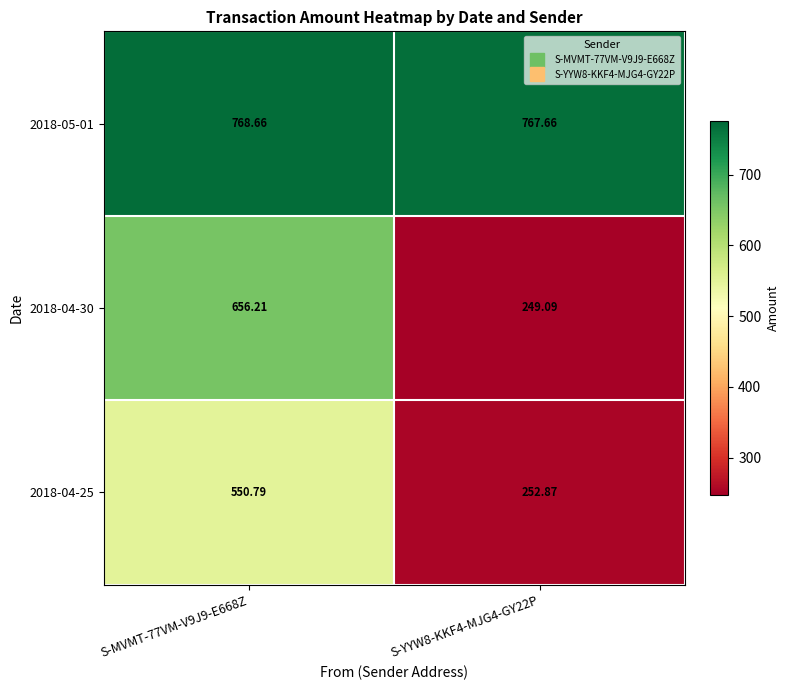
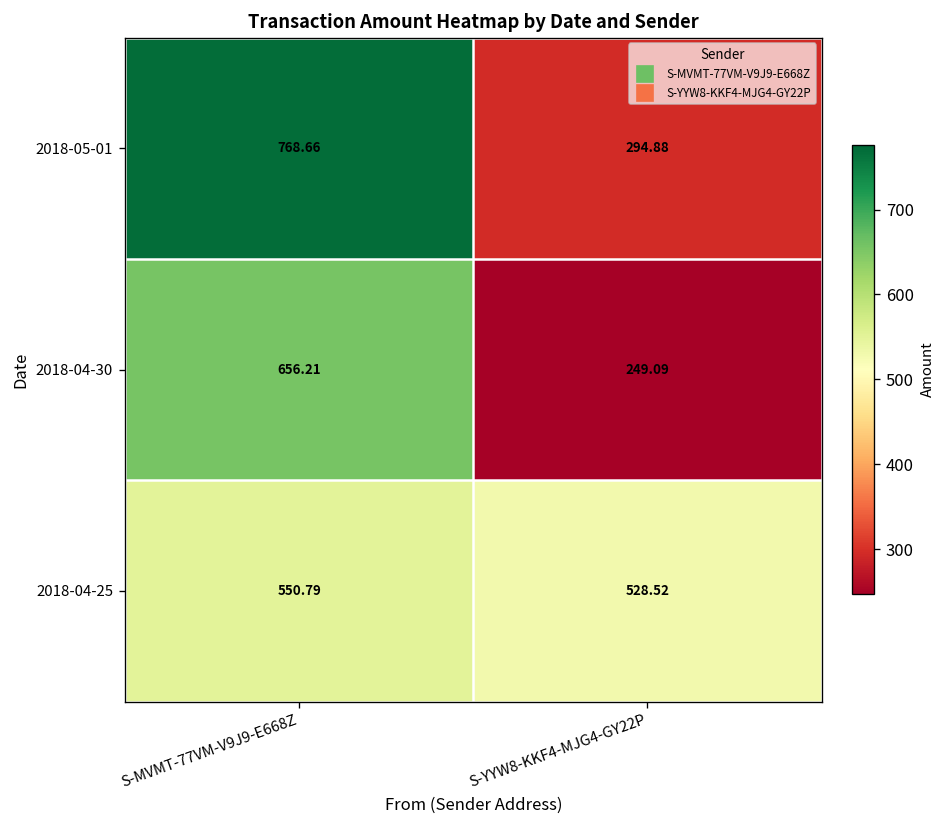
2018-05-01, S-YYW8-KKF4-MJG4-GY22P: 767.66 -> 294.88
2018-04-25, S-YYW8-KKF4-MJG4-GY22P: 252.87 -> 528.52
